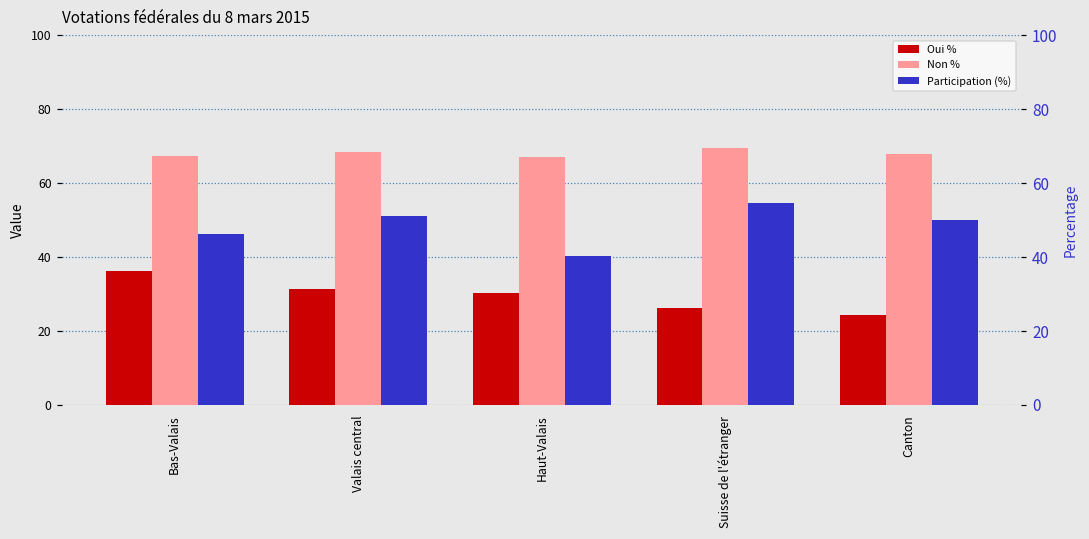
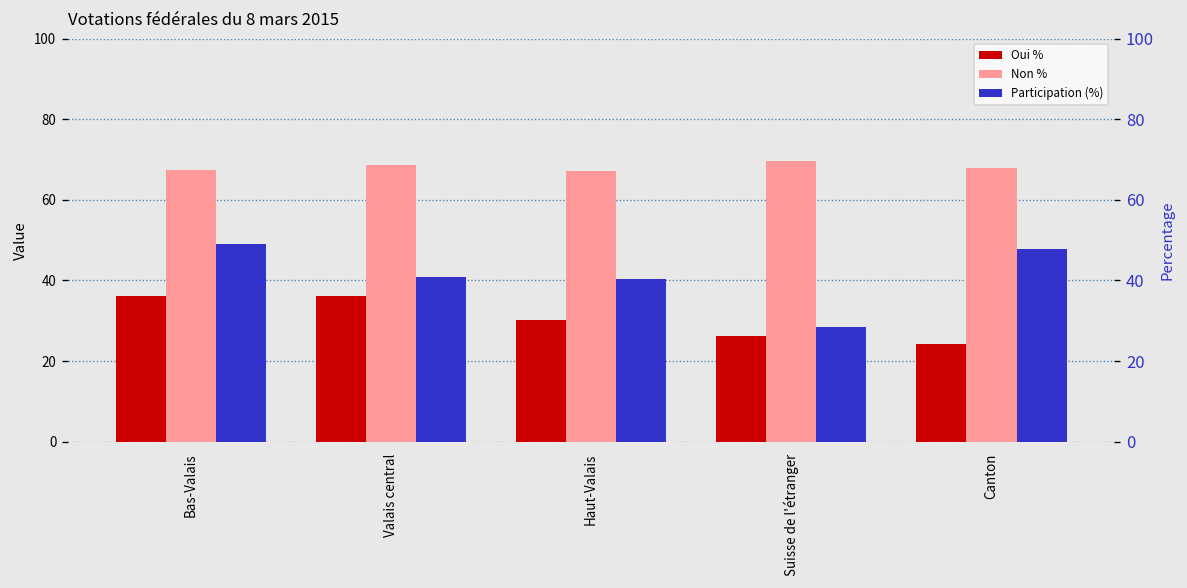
Participation (%), Bas-Valais: 46 -> 49
Oui %, Valais central: 31 -> 36
Participation (%), Valais central: 51 -> 41
Participation (%), Suisse de l'étranger: 55 -> 28
Participation (%), Canton: 50 -> 48
